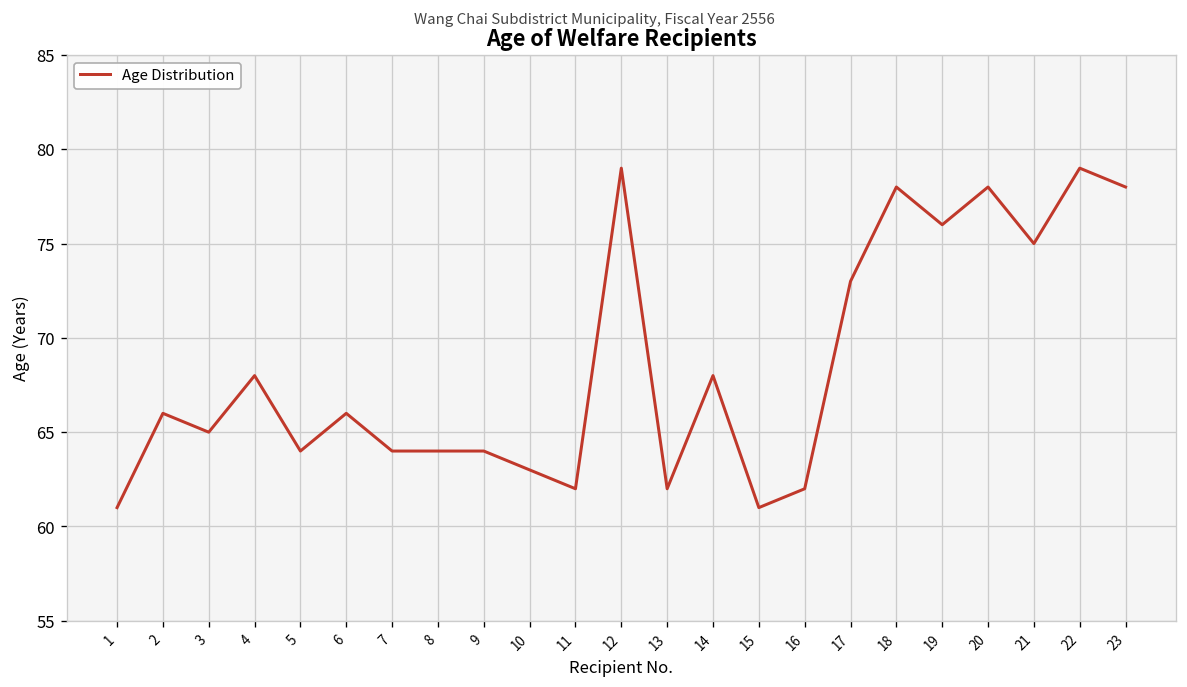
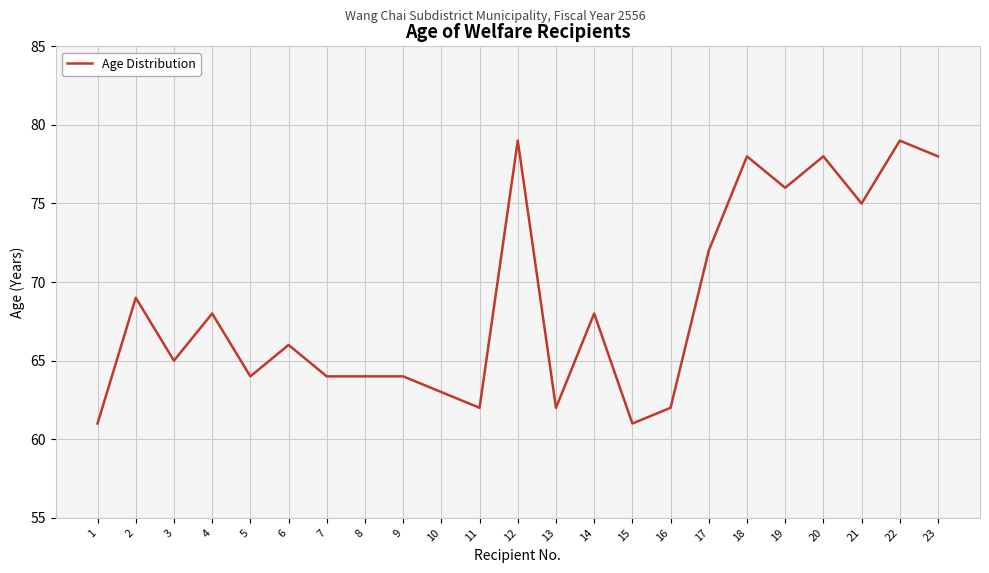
2: 66 -> 69
17: 73 -> 72
